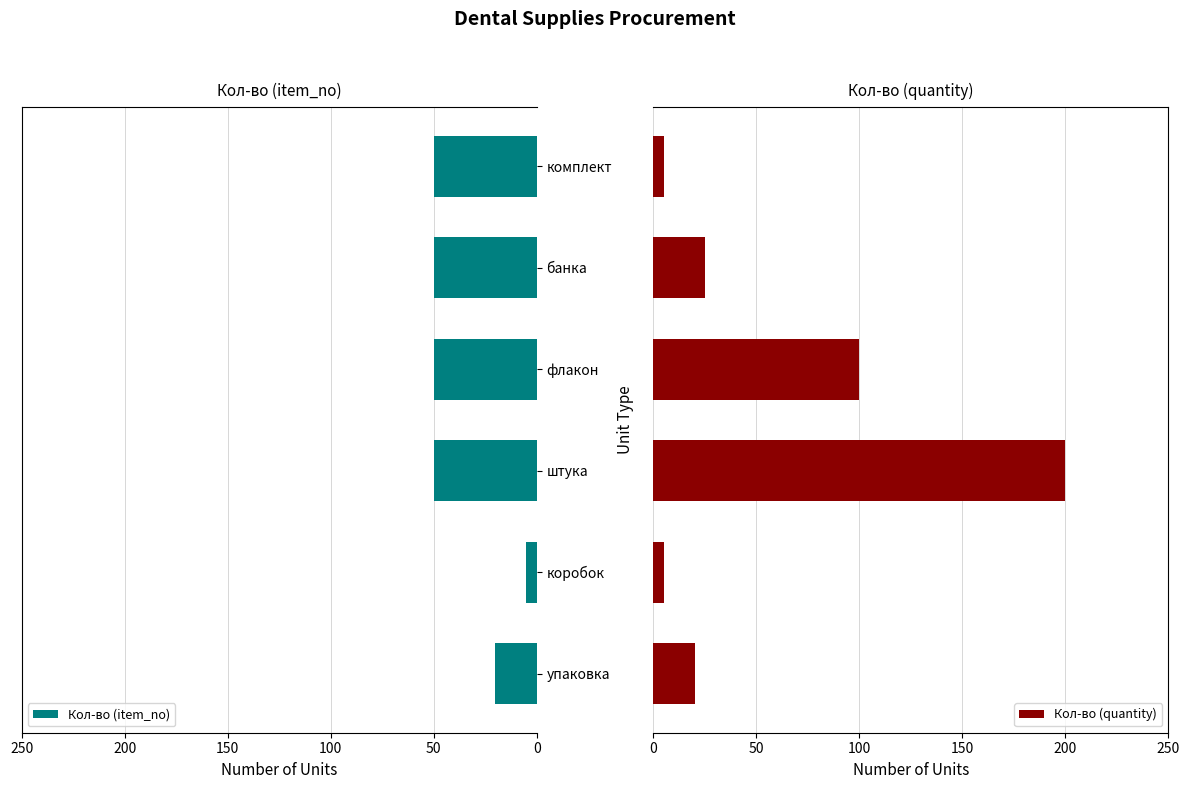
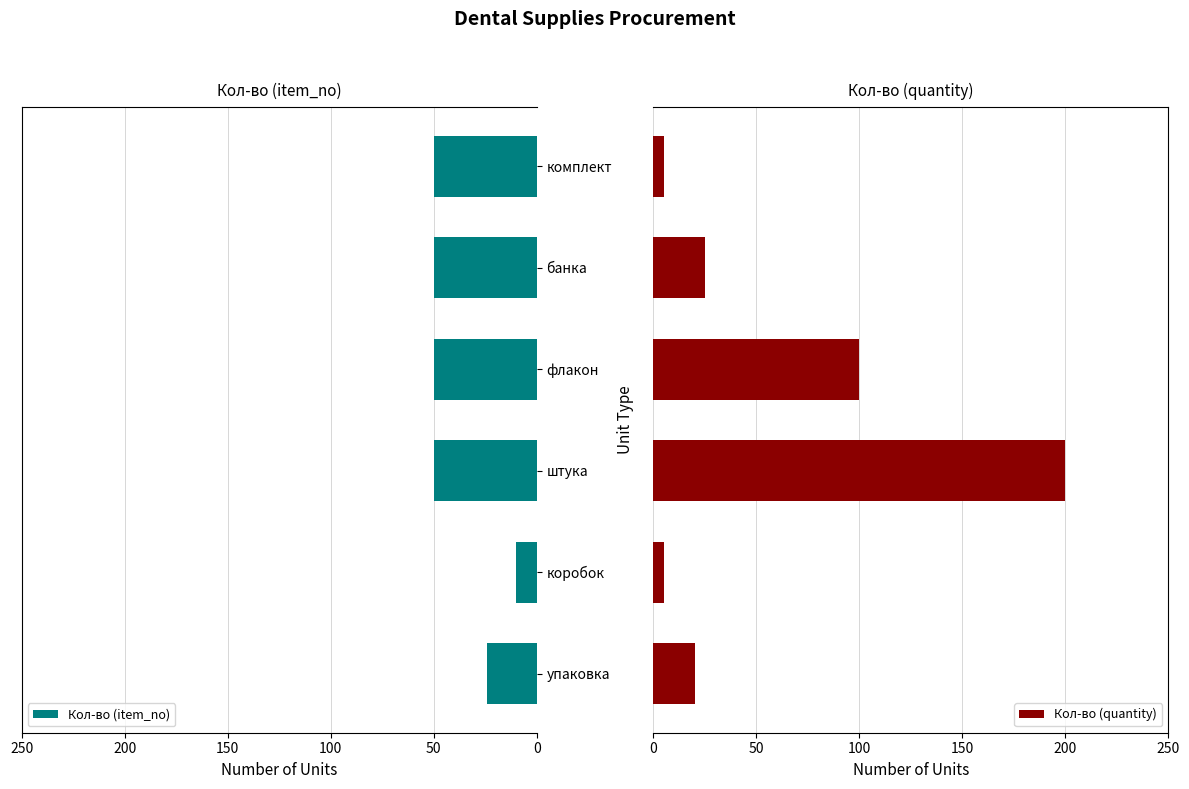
Кол-во (item_no), коробок: 5 -> 10
Кол-во (item_no), упаковка: 20 -> 24
